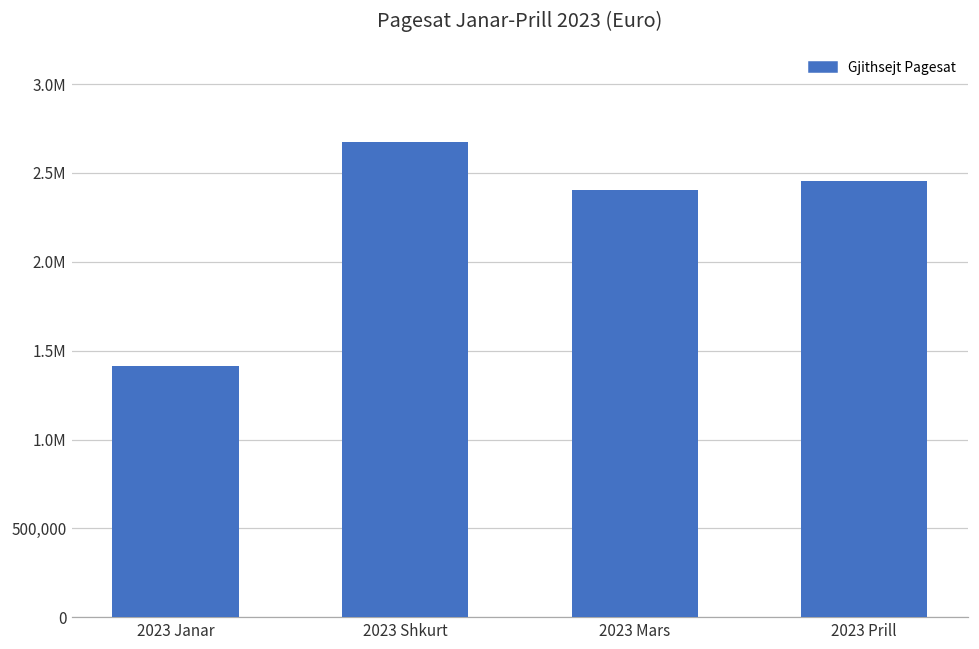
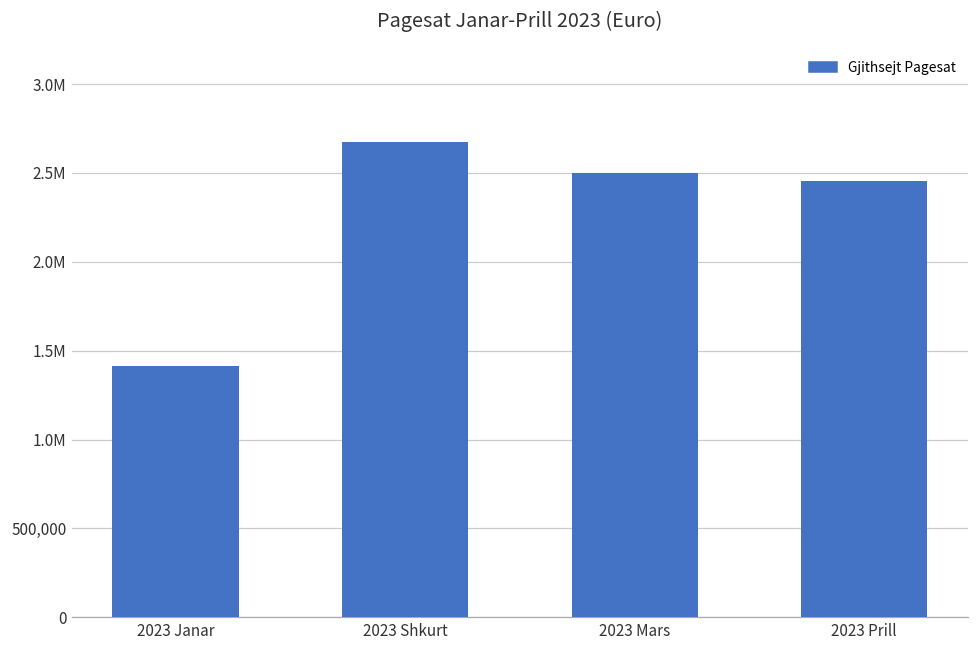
2023 Mars: 2,410,000 -> 2,500,000
